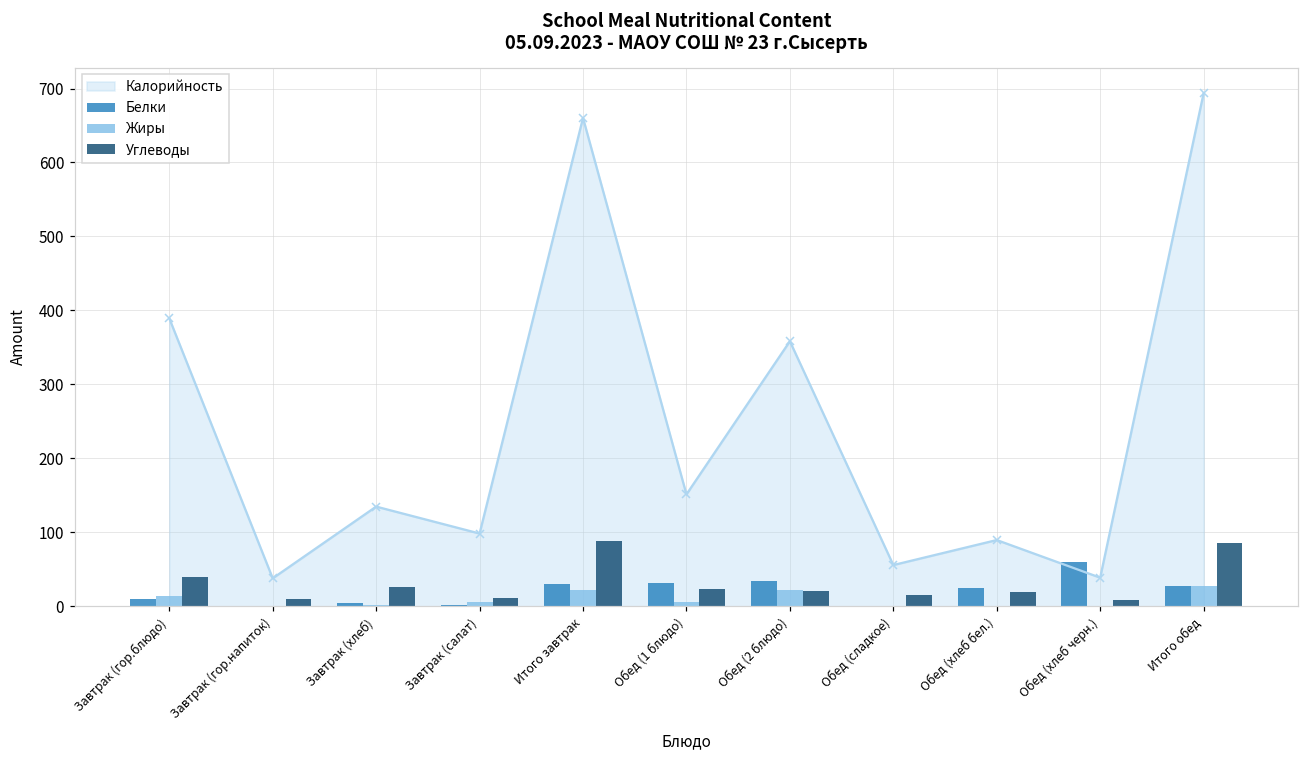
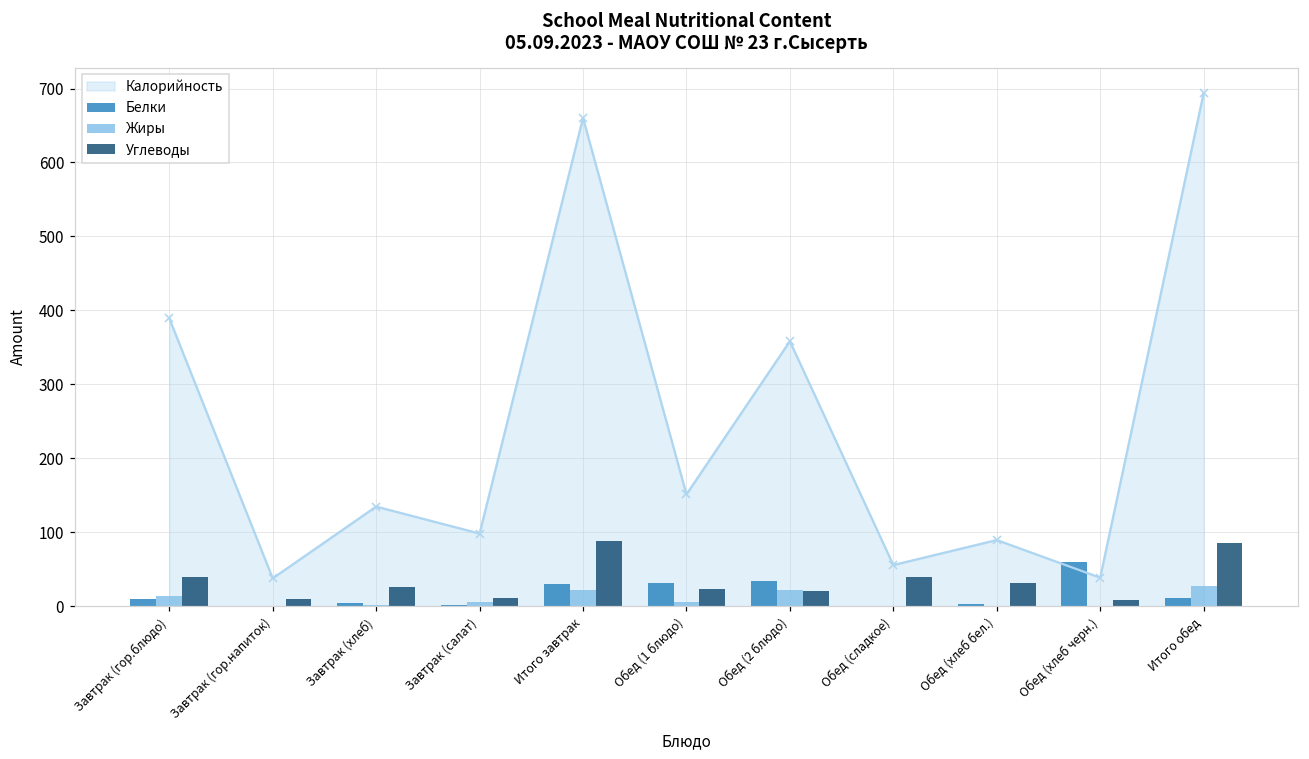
Углеводы, Обед (сладкое): 10 -> 40
Белки, Обед (хлеб бел.): 20 -> 0
Углеводы, Обед (хлеб бел.): 20 -> 30
Белки, Итого обед: 30 -> 10
